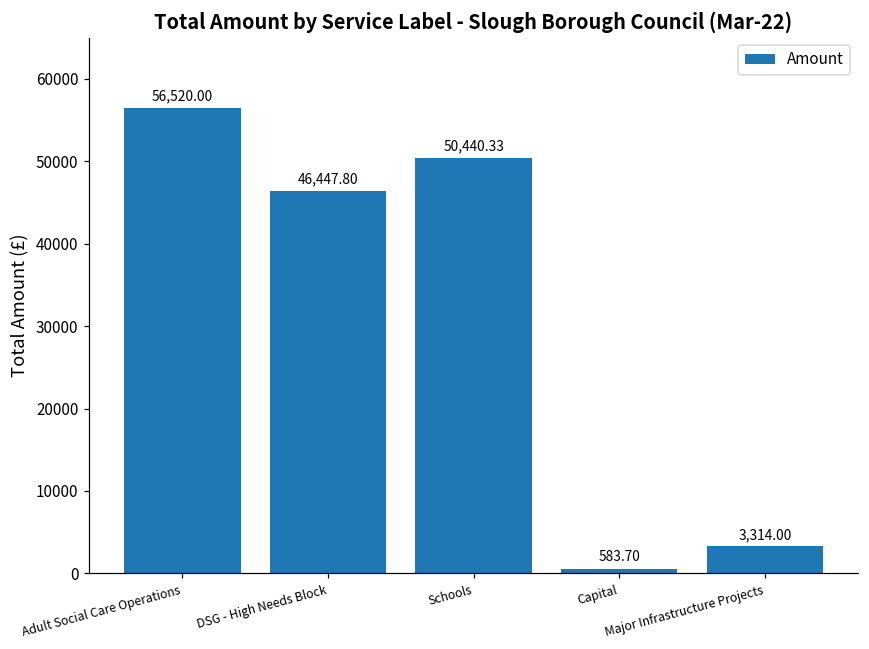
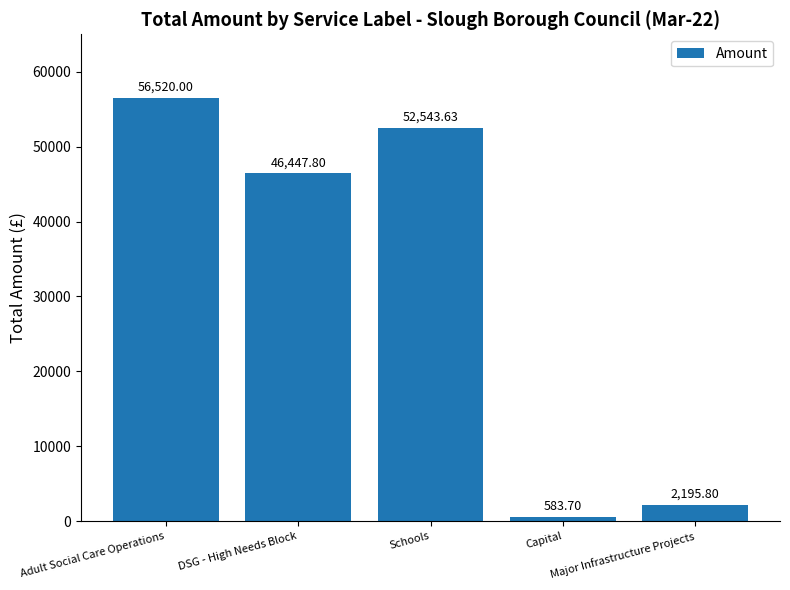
Schools: 50,440.33 -> 52,543.63
Major Infrastructure Projects: 3,314.00 -> 2,195.80
